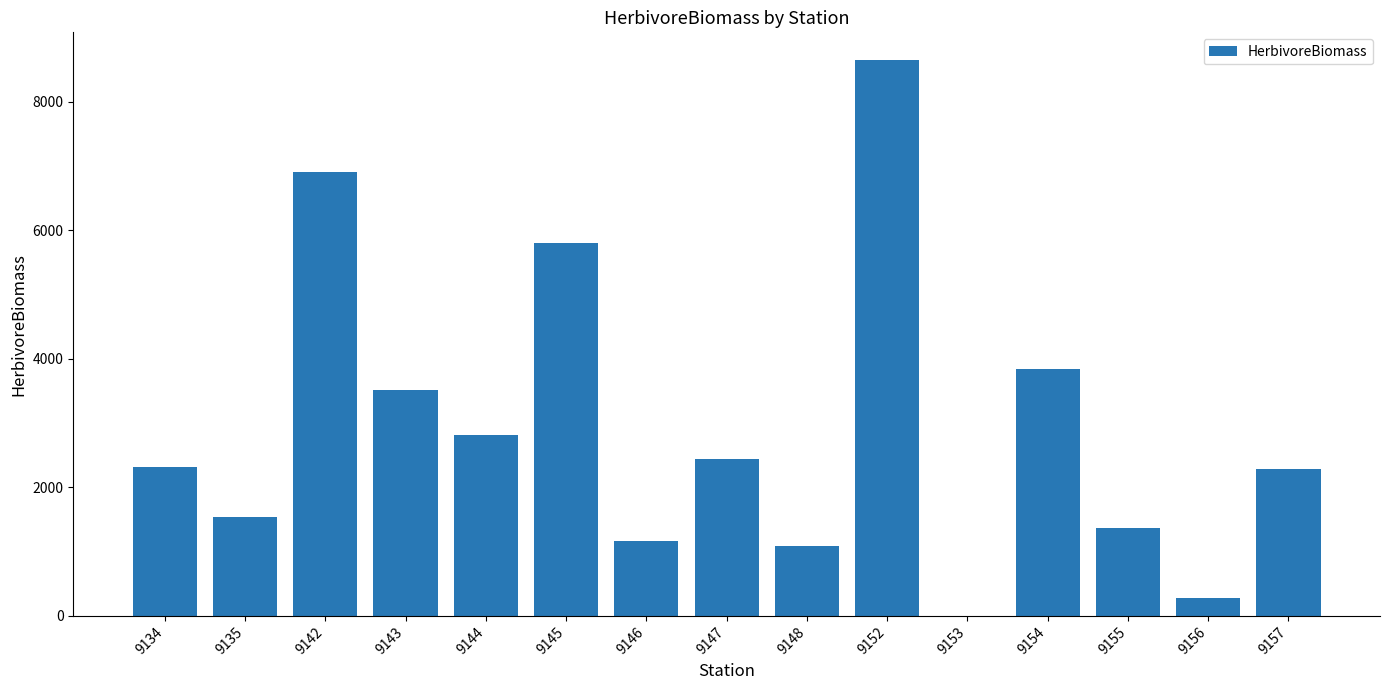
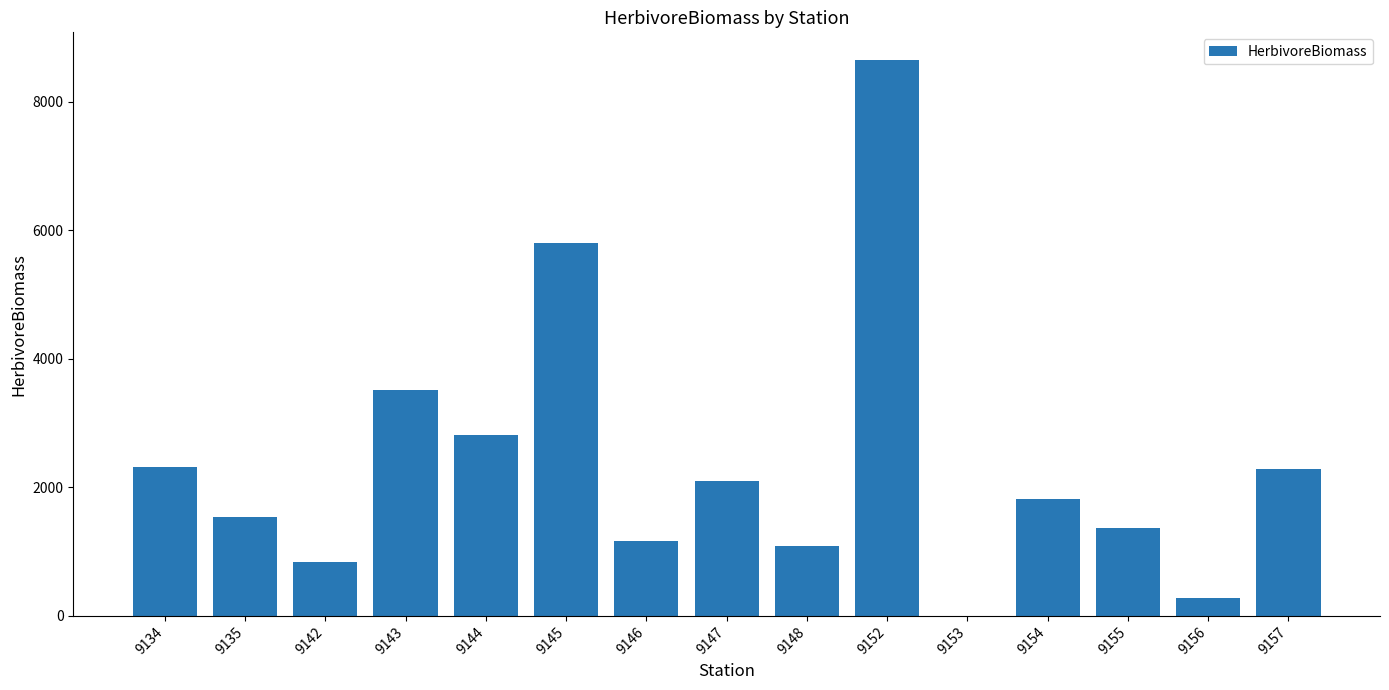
9142: 6900 -> 800
9147: 2400 -> 2100
9154: 3800 -> 1800
